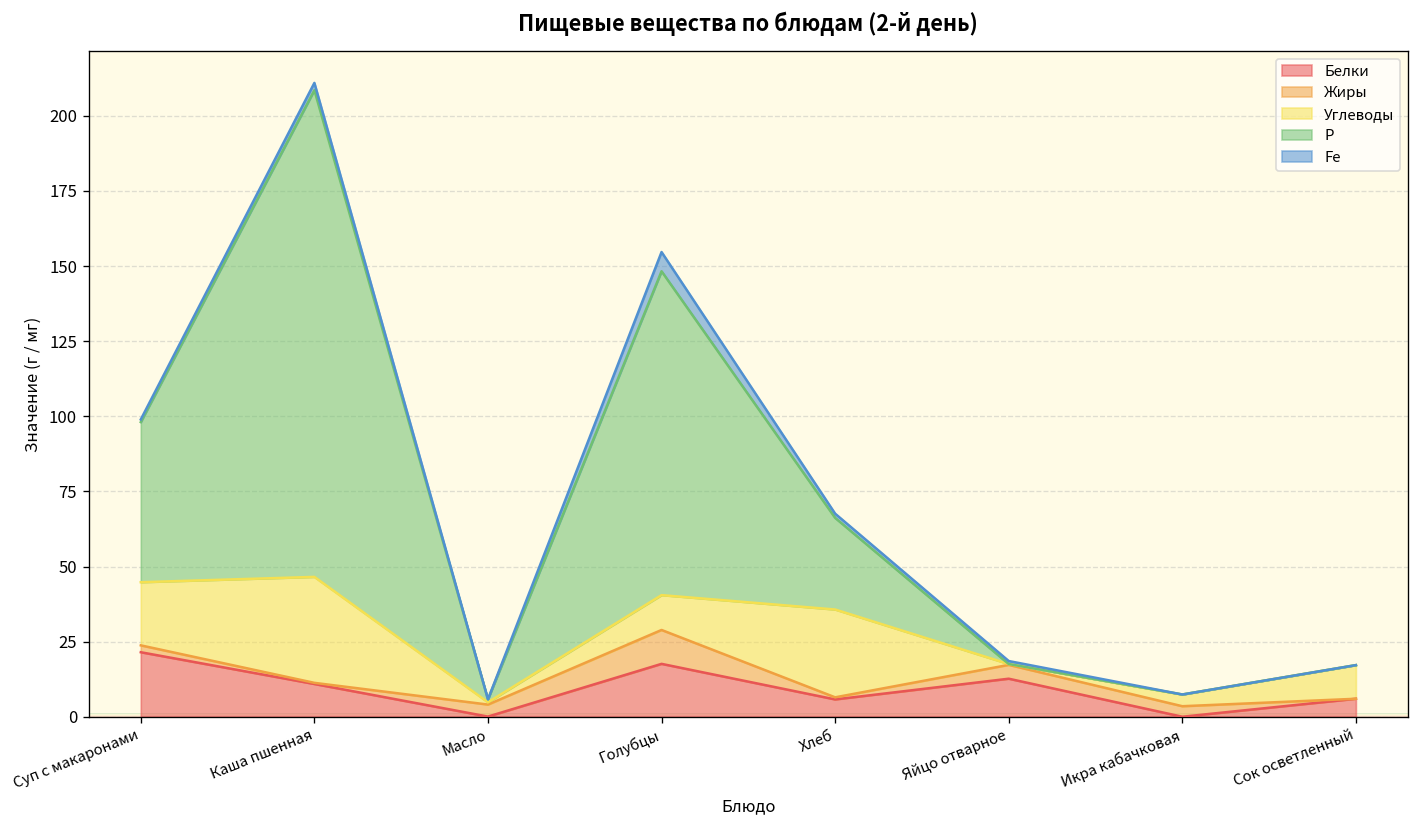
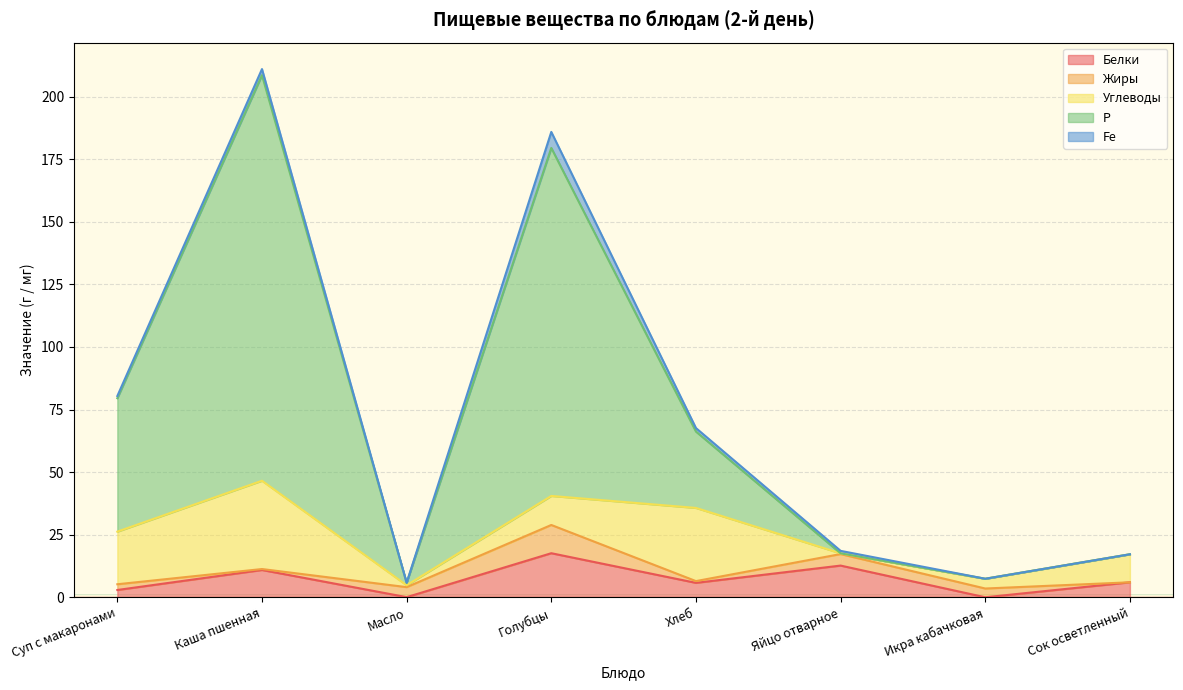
Белки, Суп с макаронами: 21 -> 3
Р, Голубцы: 108 -> 139
